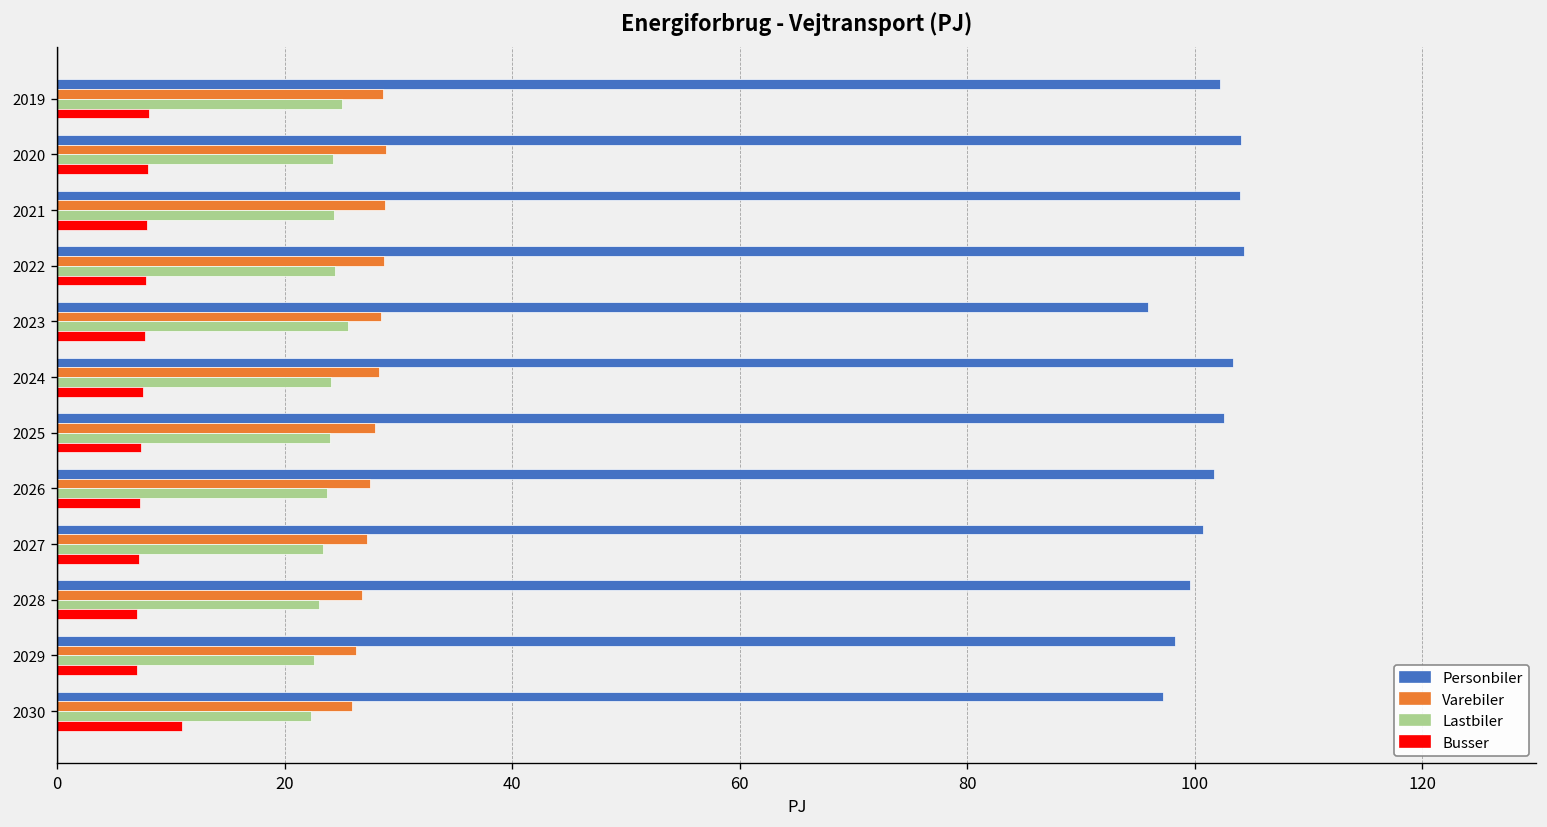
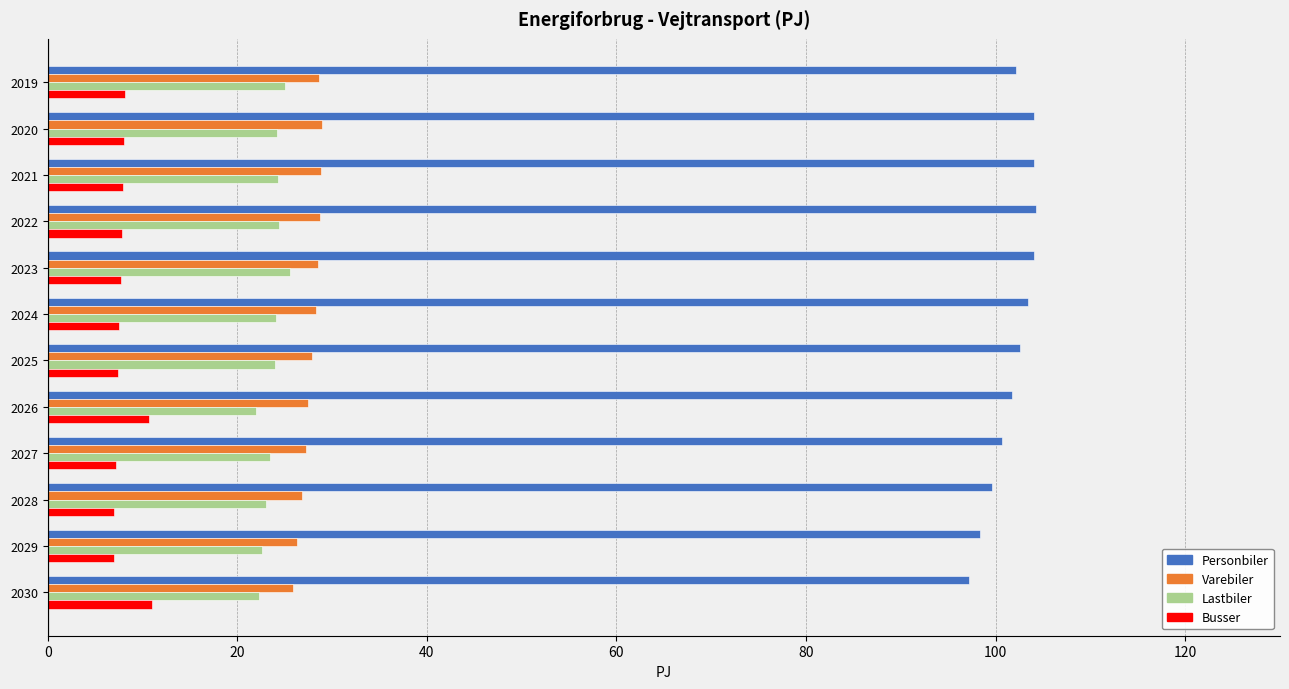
Personbiler, 2023: 96 -> 104
Lastbiler, 2026: 24 -> 22
Busser, 2026: 7 -> 11
